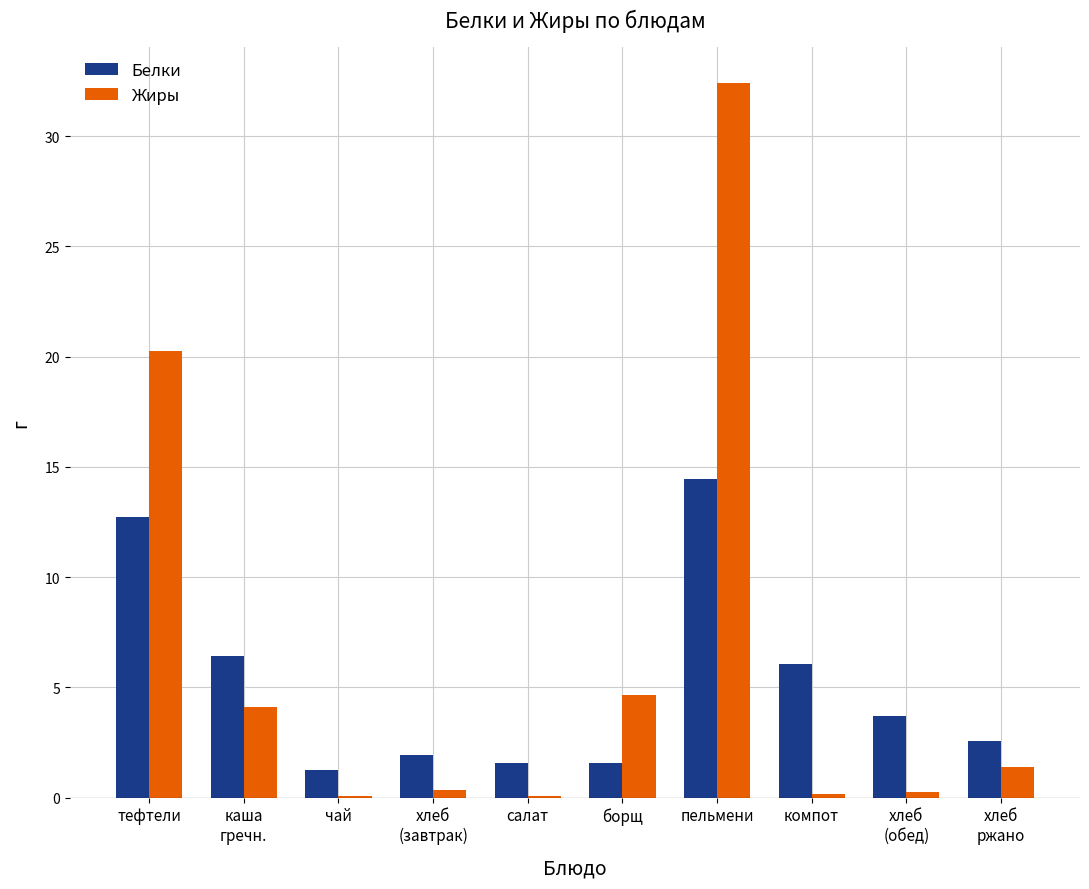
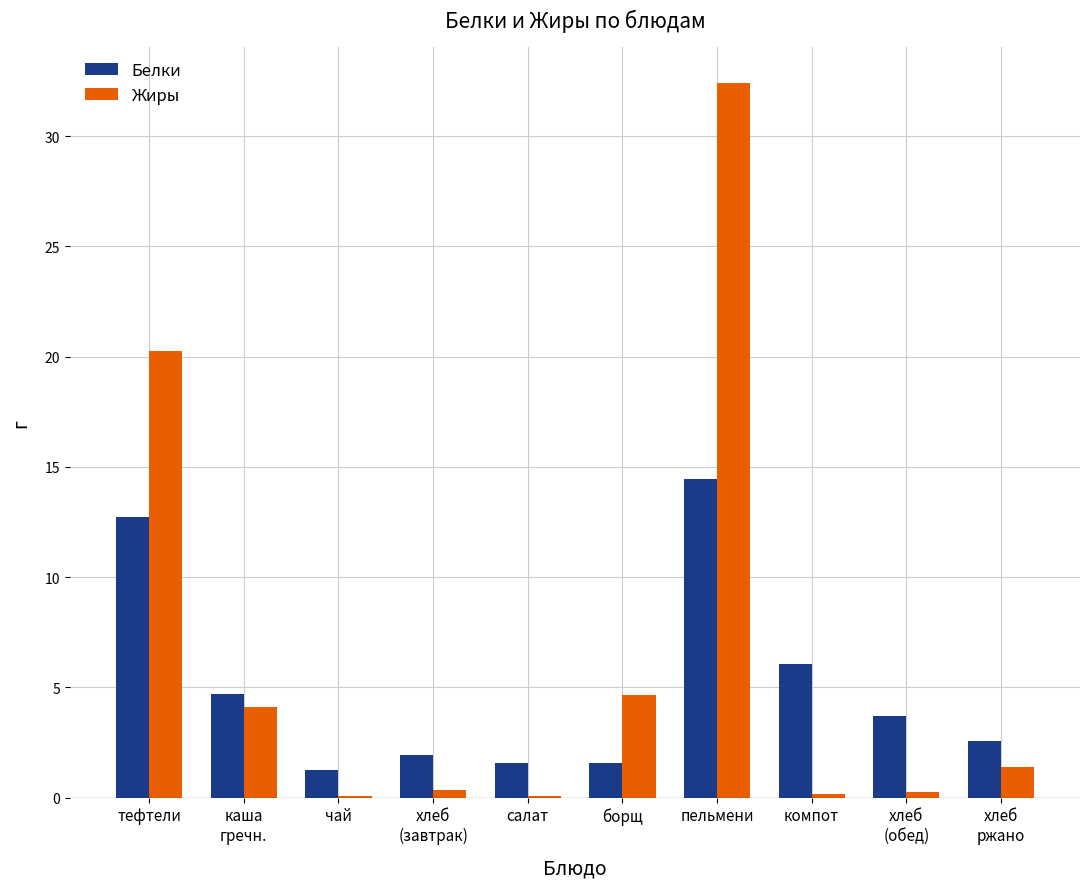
Белки, каша гречн.: 6.4 -> 4.7
